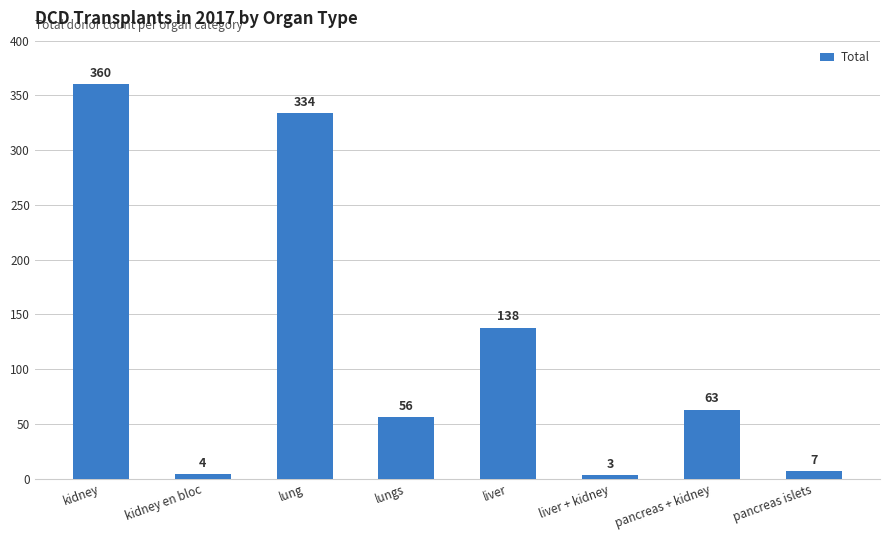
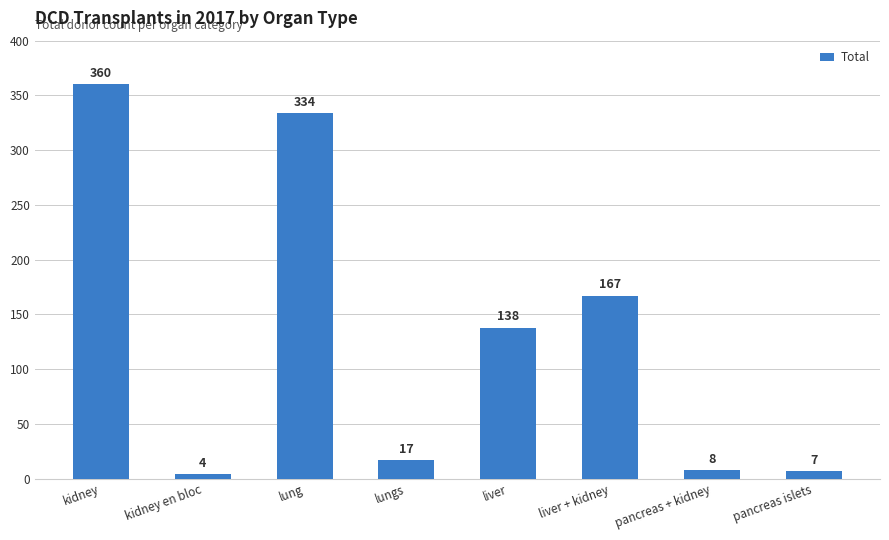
lungs: 56 -> 17
liver + kidney: 3 -> 167
pancreas + kidney: 63 -> 8
